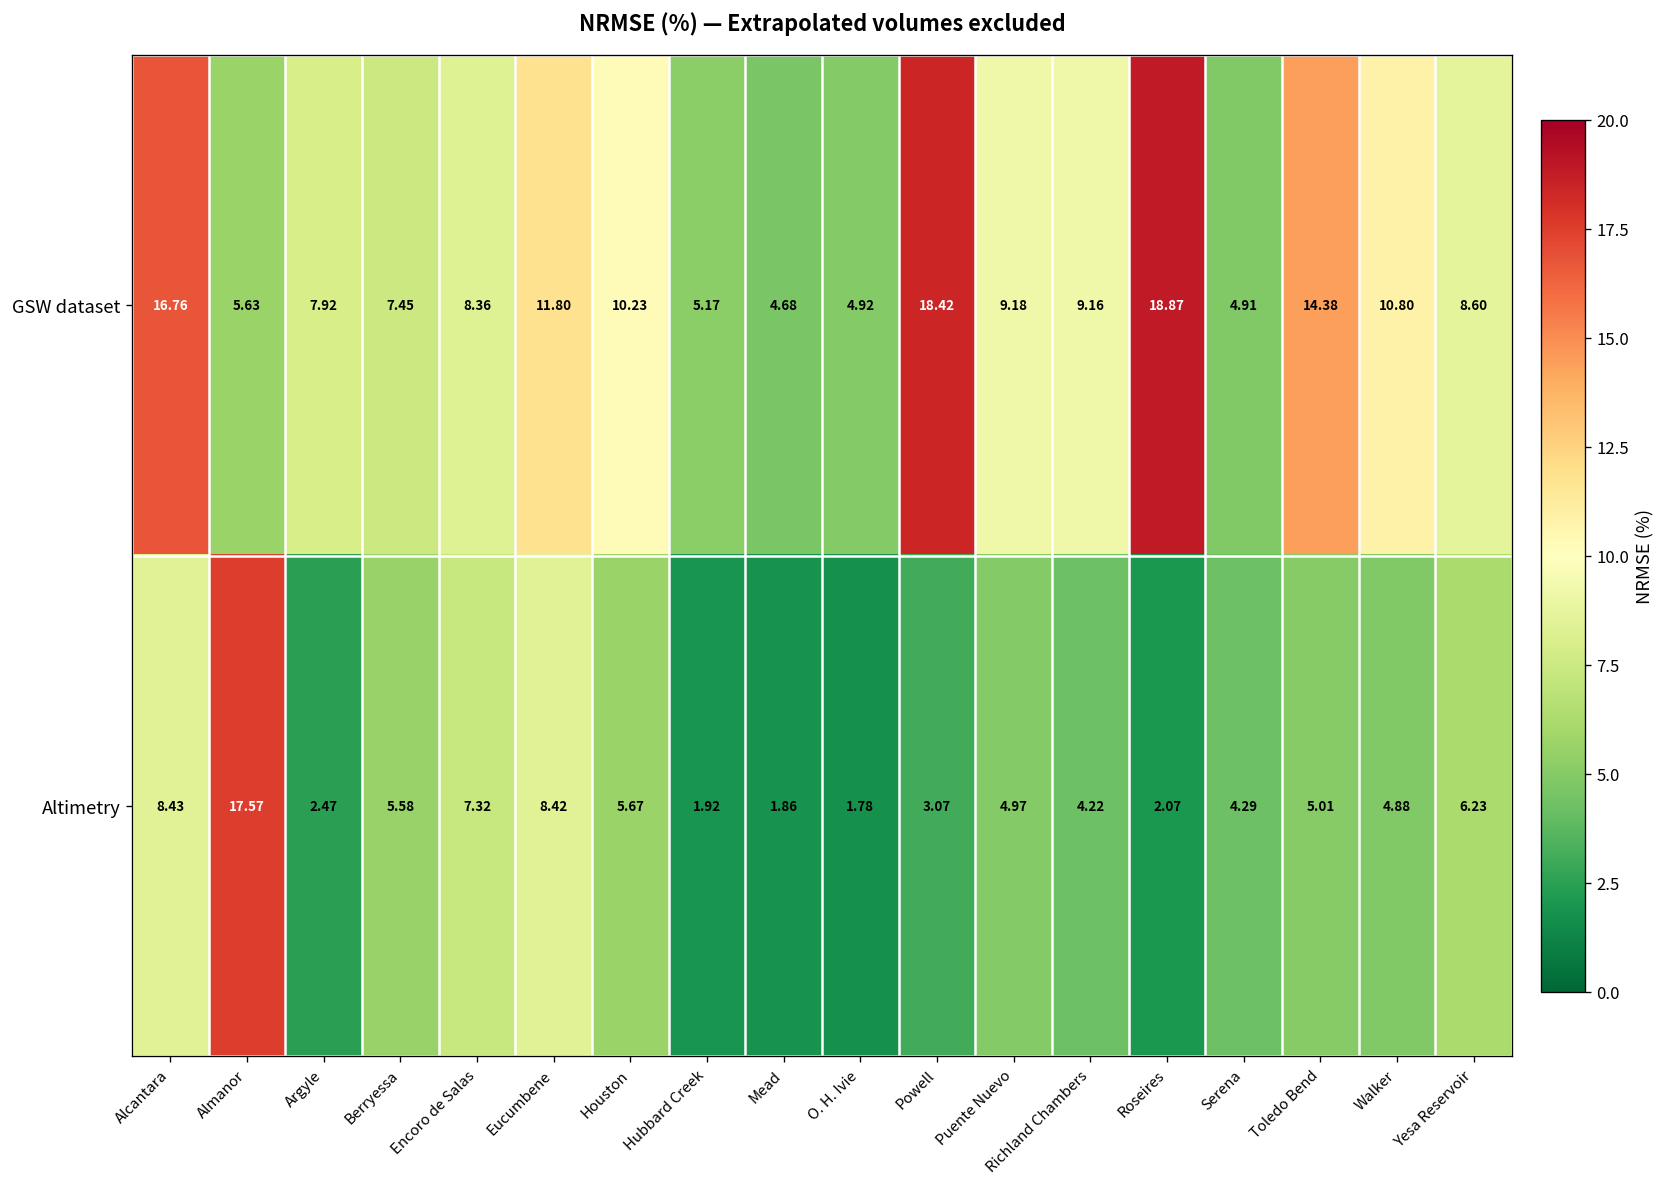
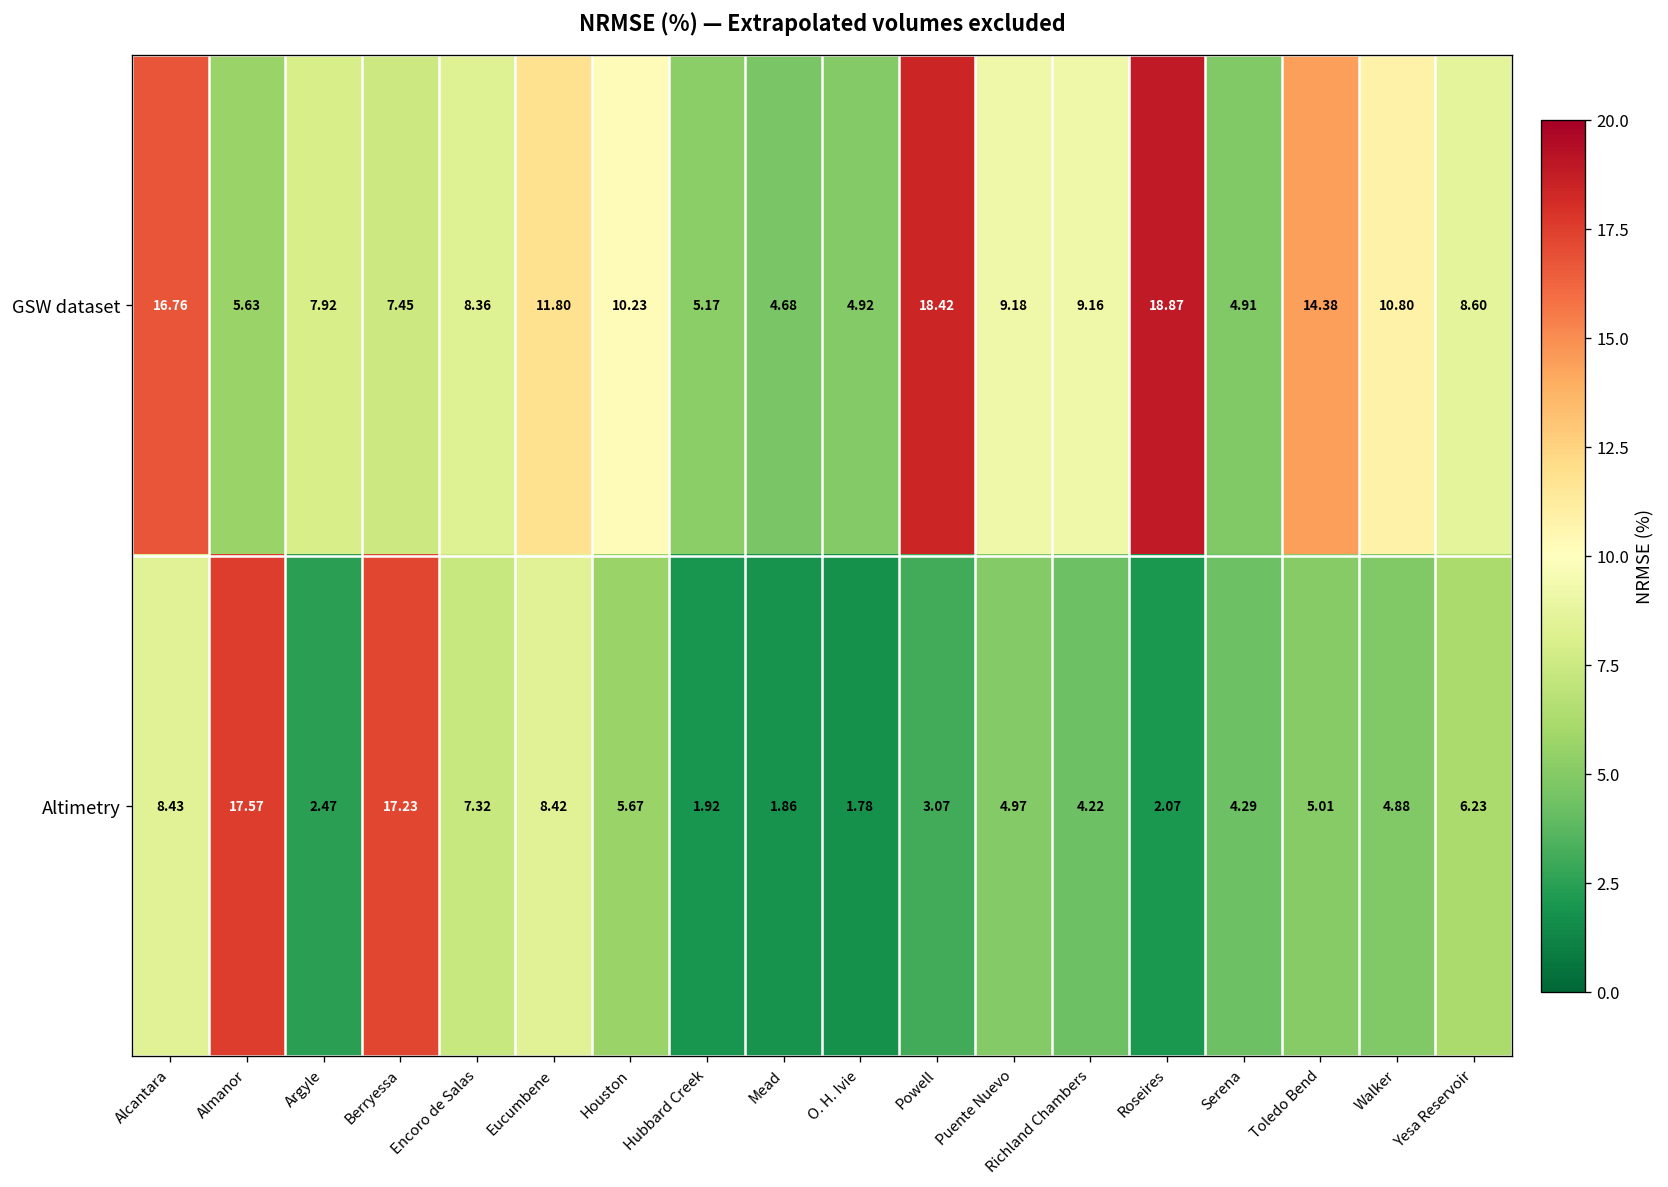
Altimetry, Berryessa: 5.58 -> 17.23
